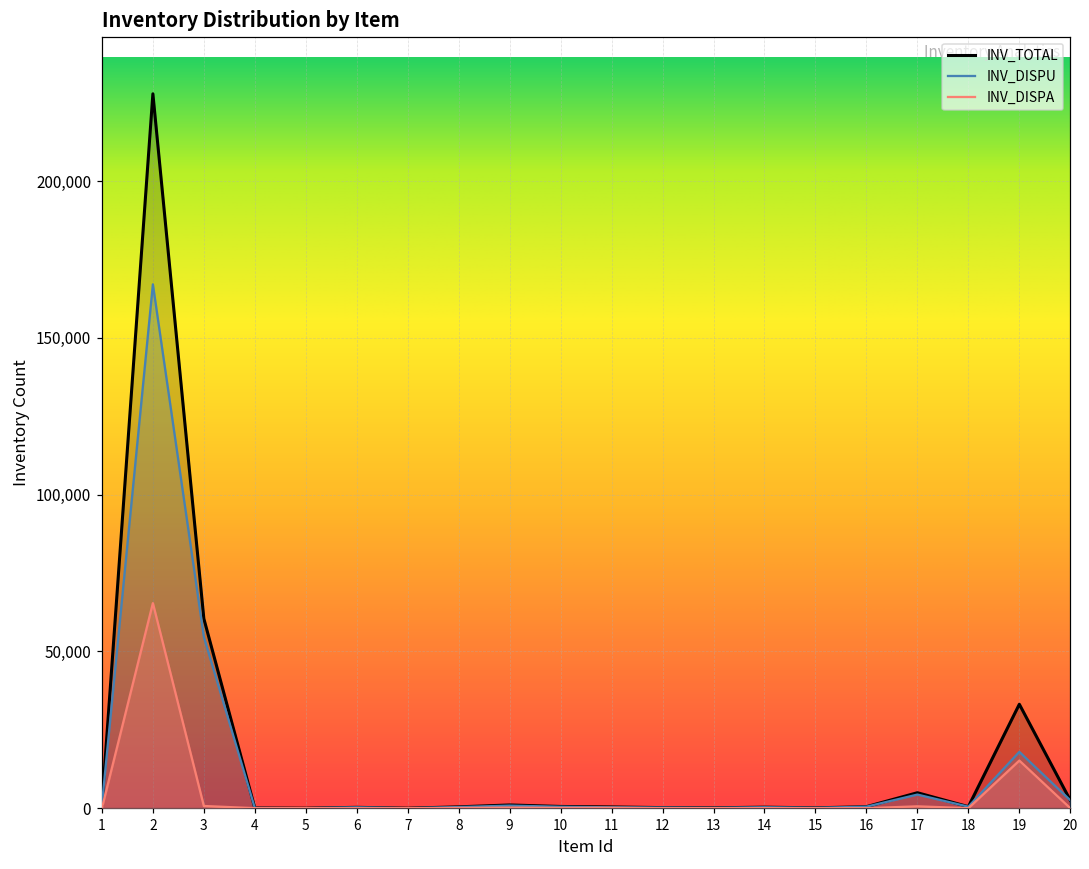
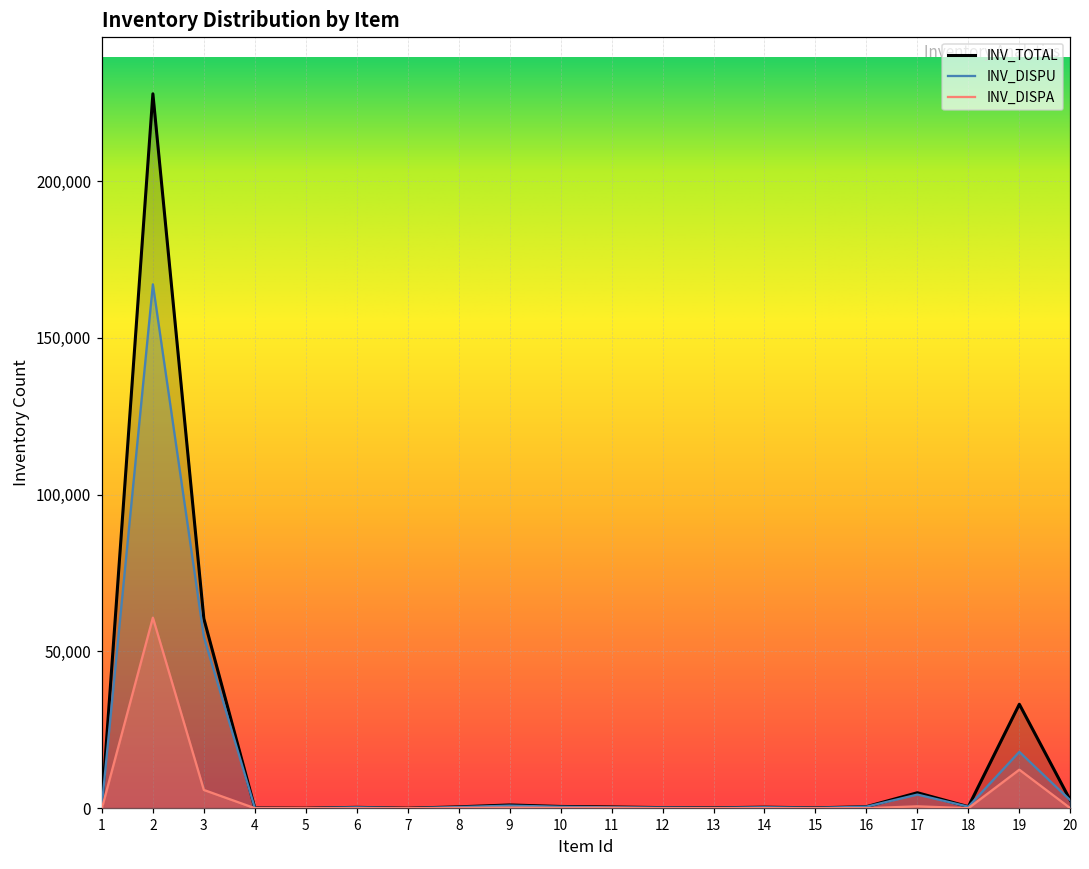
INV_DISPA, 2: 65,000 -> 61,000
INV_DISPA, 3: 1,000 -> 6,000
INV_DISPA, 19: 15,000 -> 12,000
